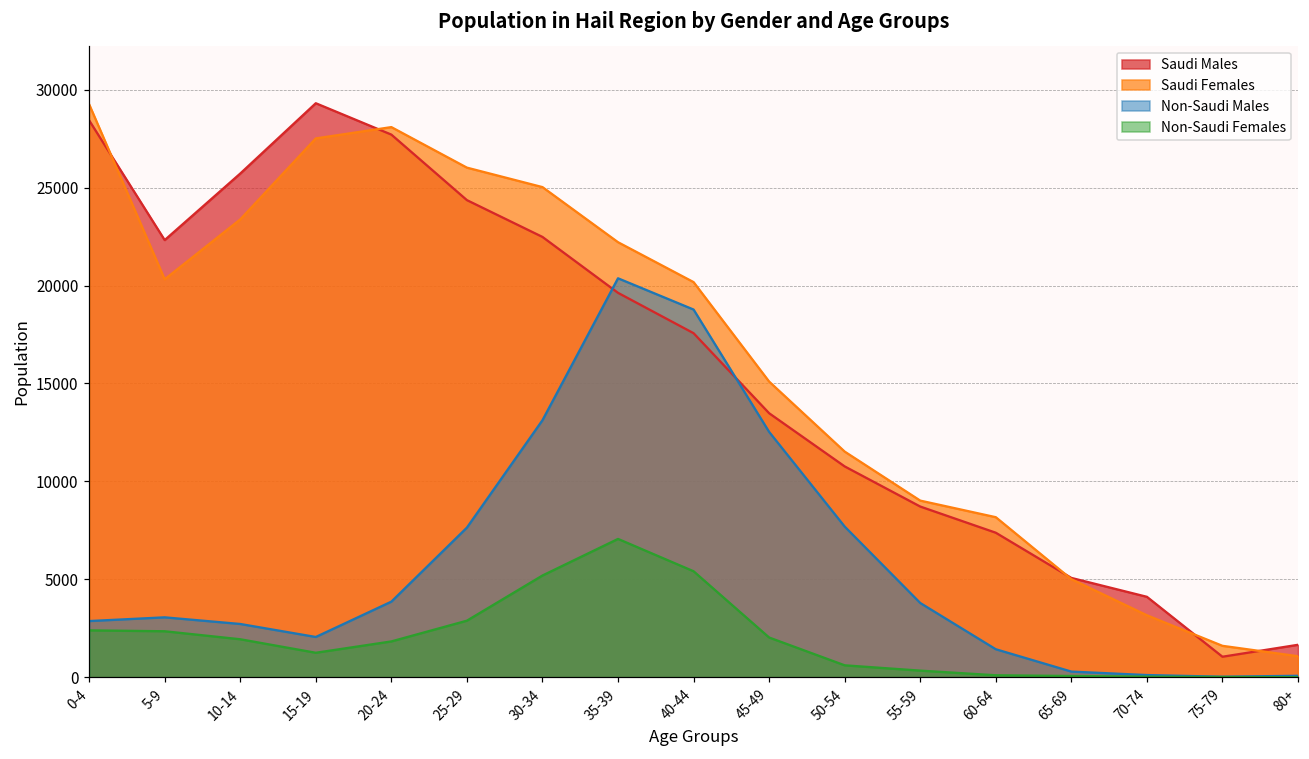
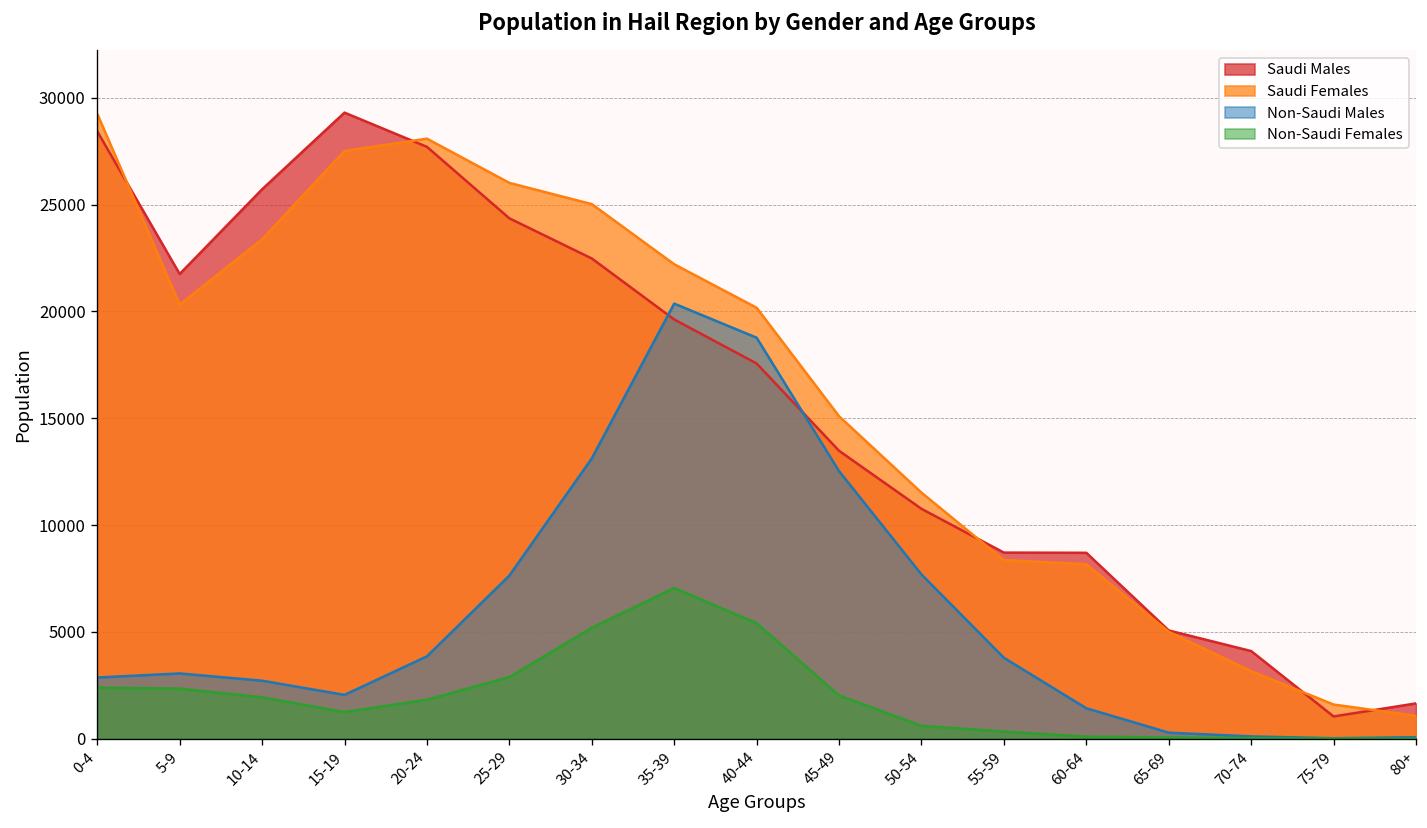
Saudi Males, 5-9: 22300 -> 21800
Saudi Females, 55-59: 9000 -> 8400
Saudi Males, 60-64: 7400 -> 8700
